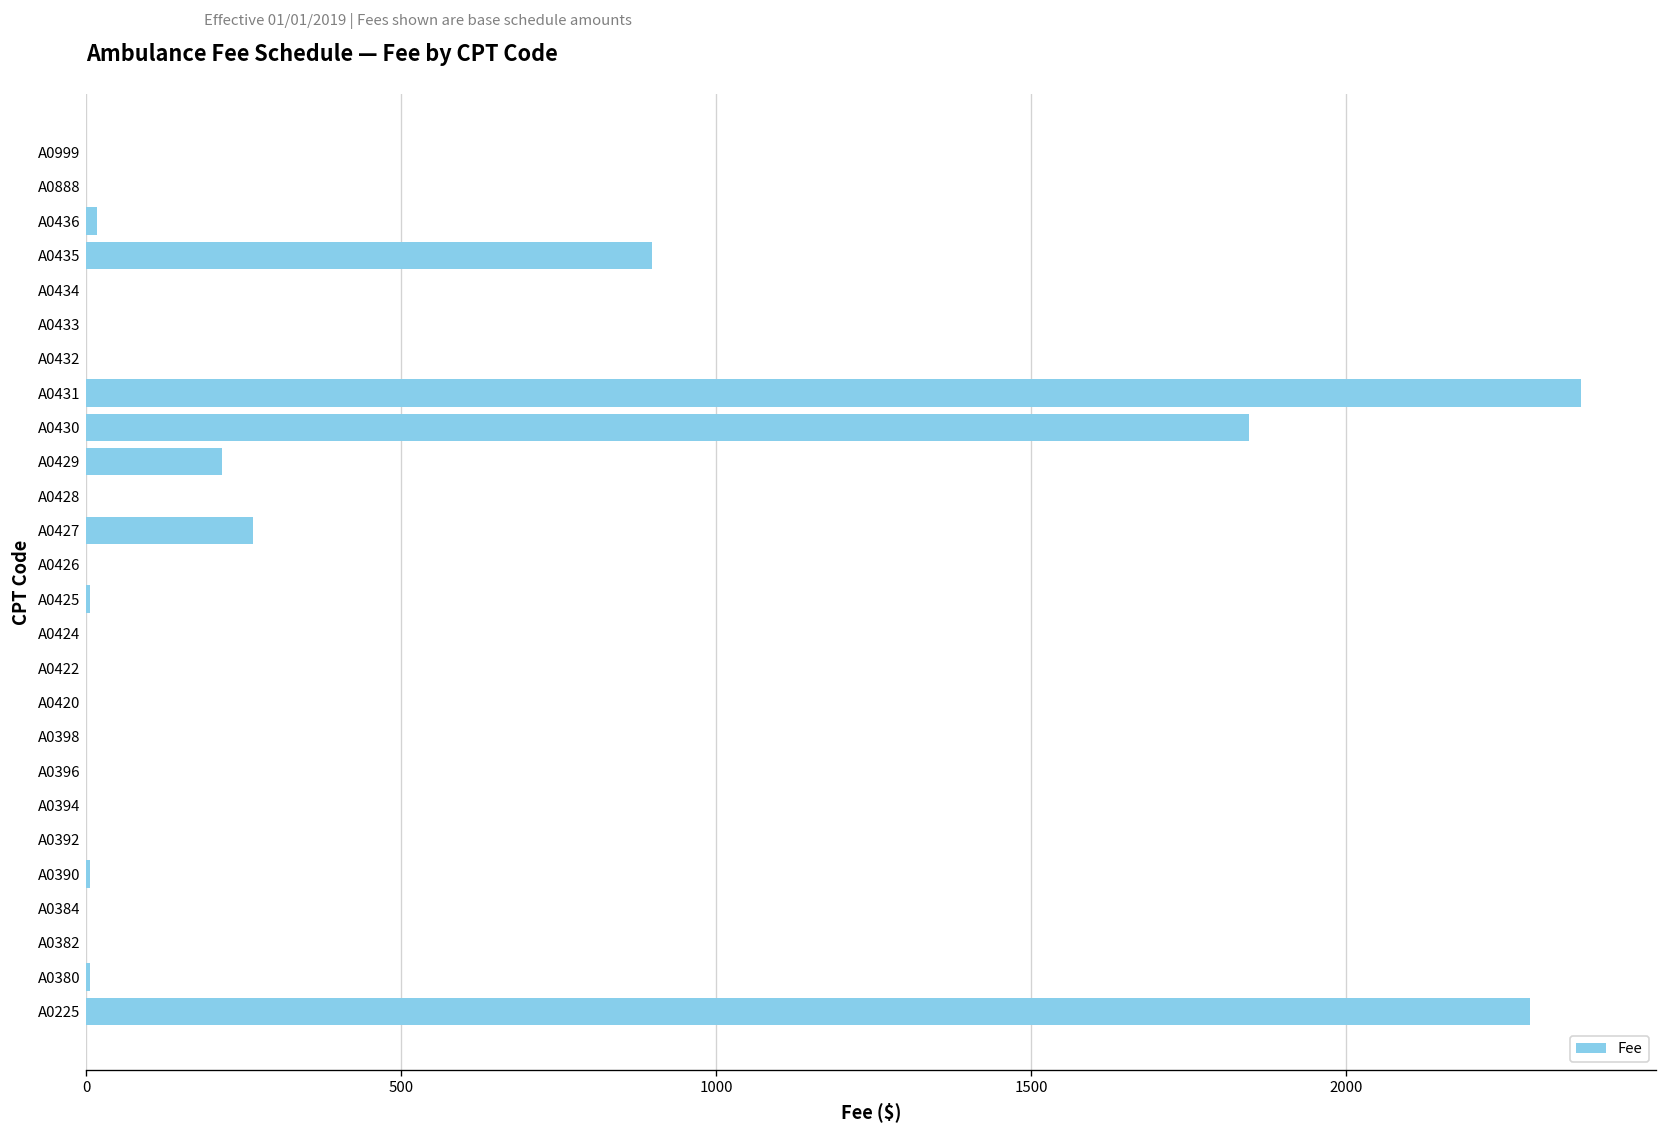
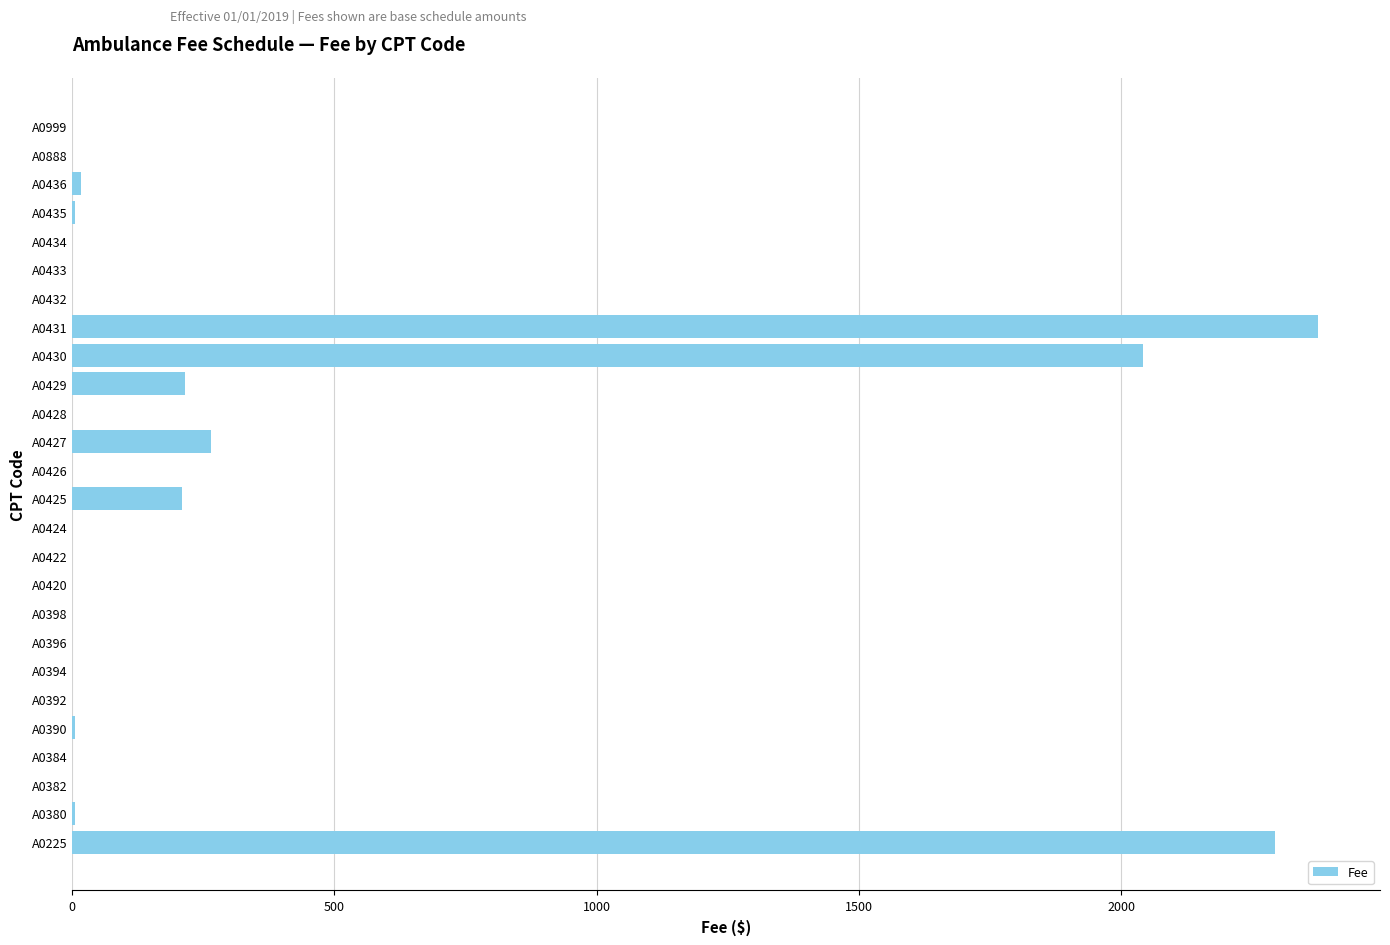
A0435: 900 -> 10
A0430: 1850 -> 2040
A0425: 10 -> 210
